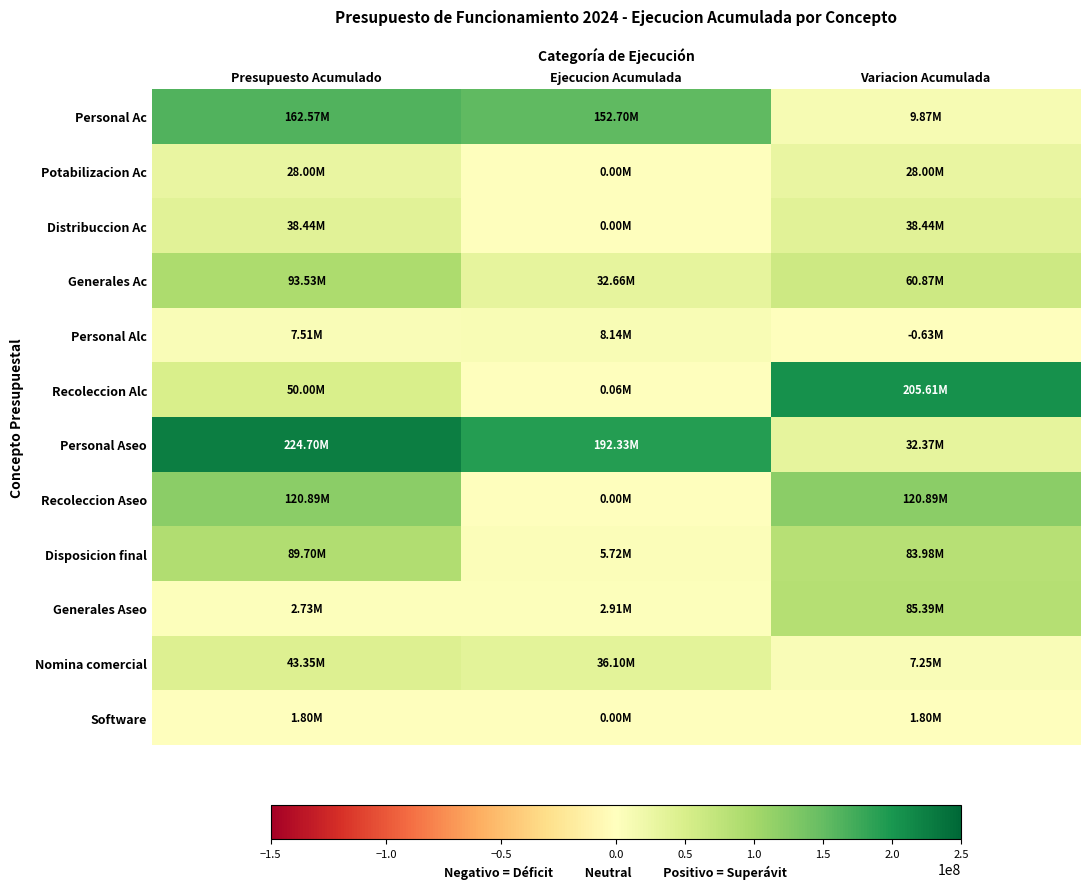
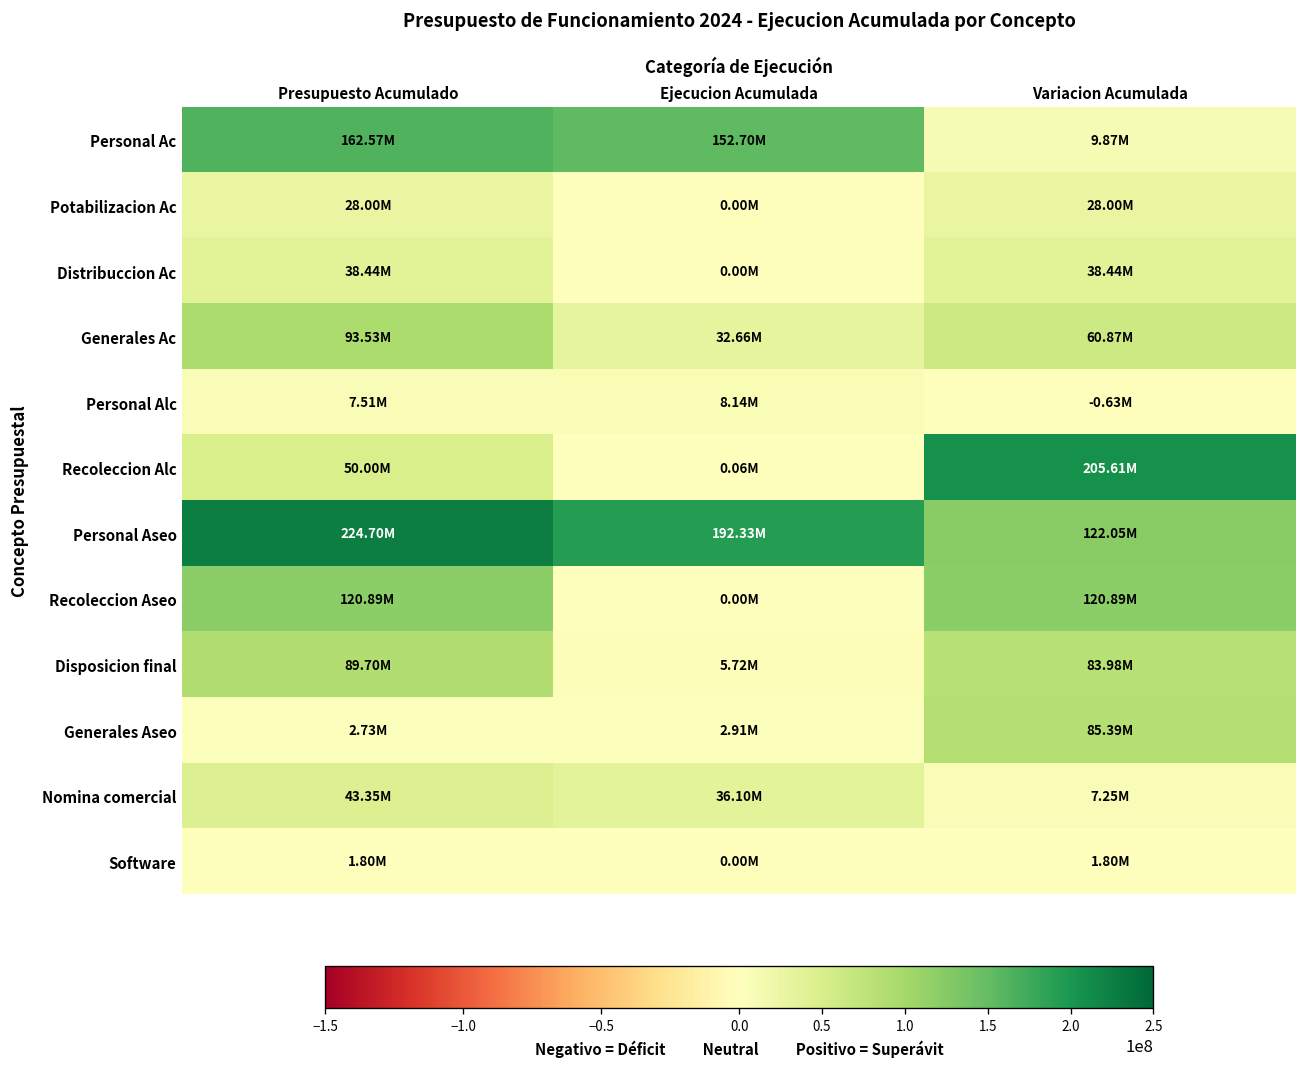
Personal Aseo, Variacion Acumulada: 32.37M -> 122.05M
